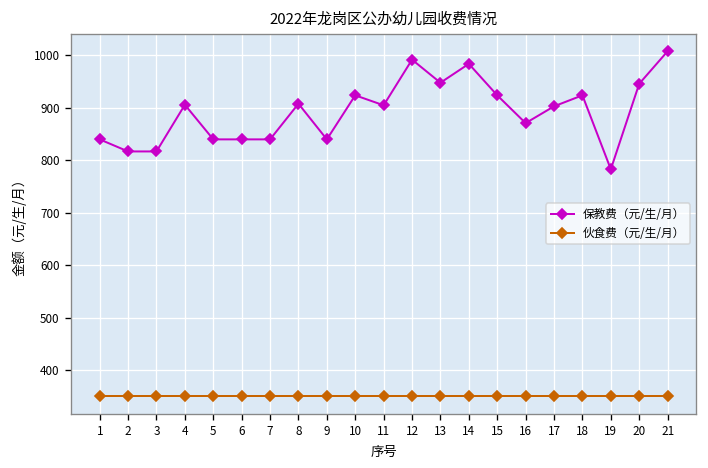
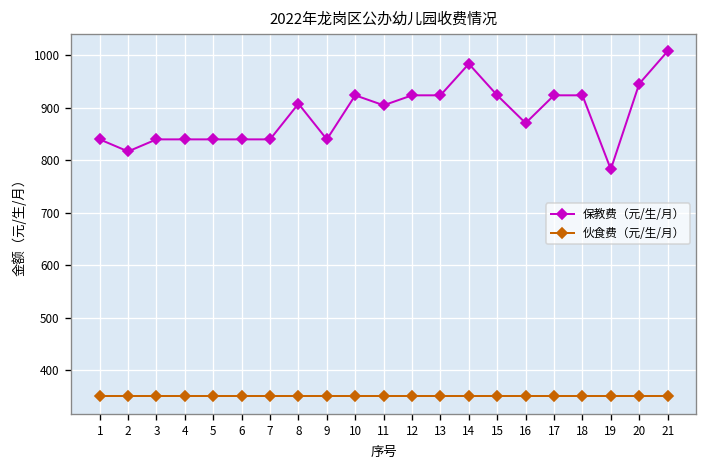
保教费（元/生/月）, 3: 820 -> 840
保教费（元/生/月）, 4: 910 -> 840
保教费（元/生/月）, 12: 990 -> 920
保教费（元/生/月）, 13: 950 -> 920
保教费（元/生/月）, 17: 900 -> 920
